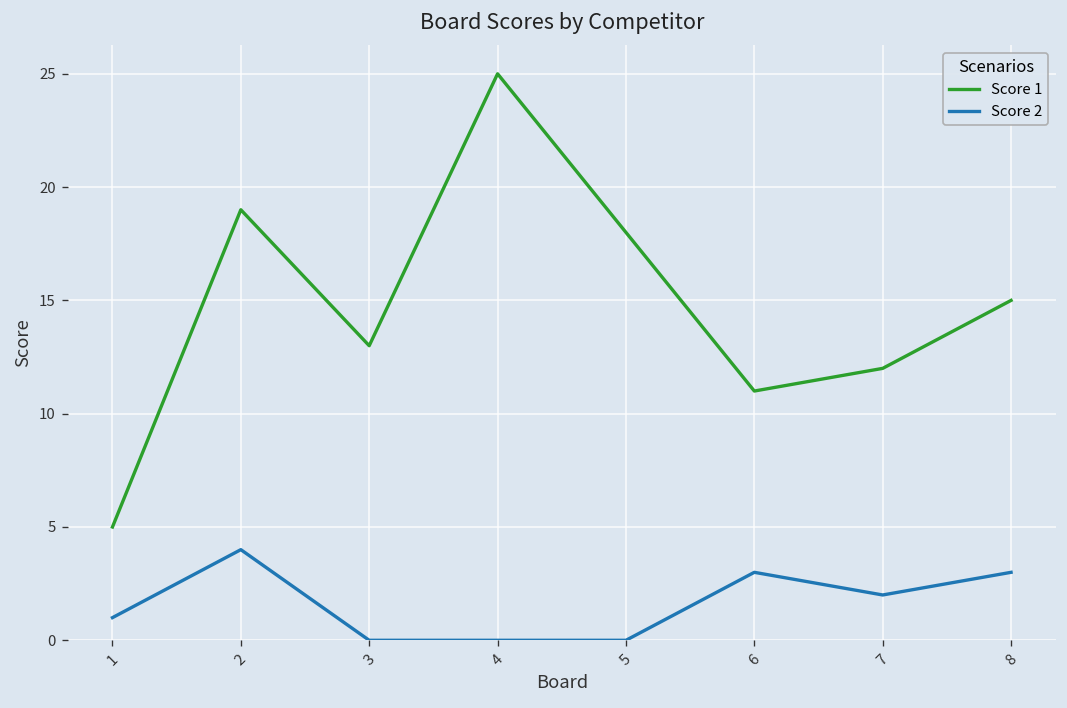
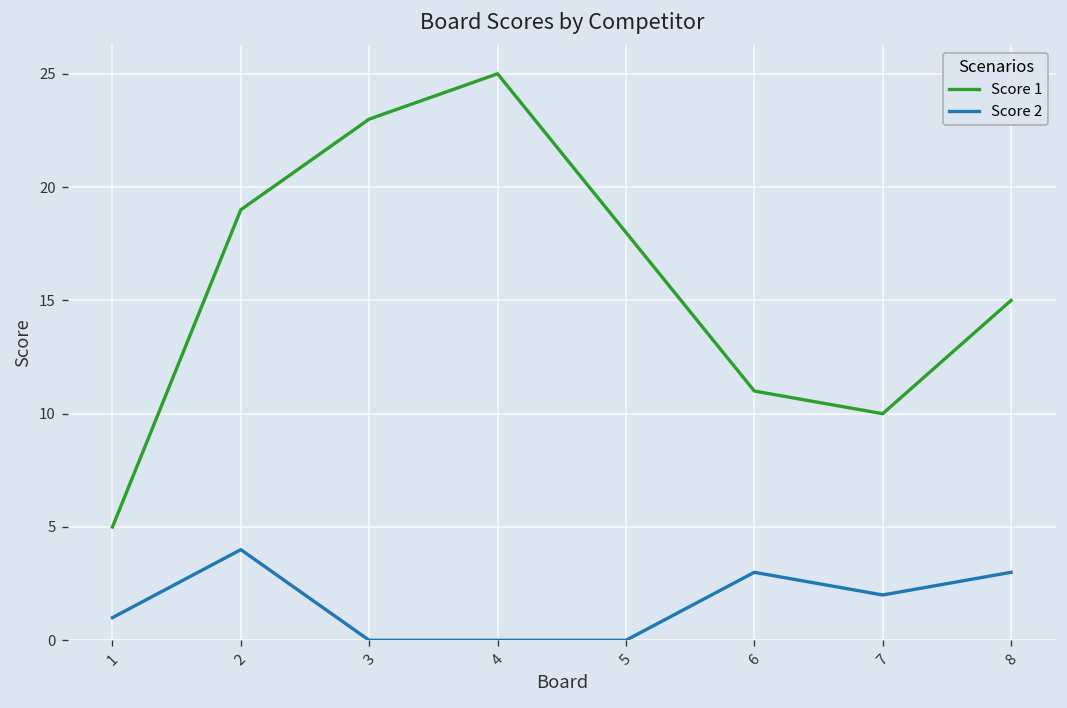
Score 1, 3: 13 -> 23
Score 1, 7: 12 -> 10
